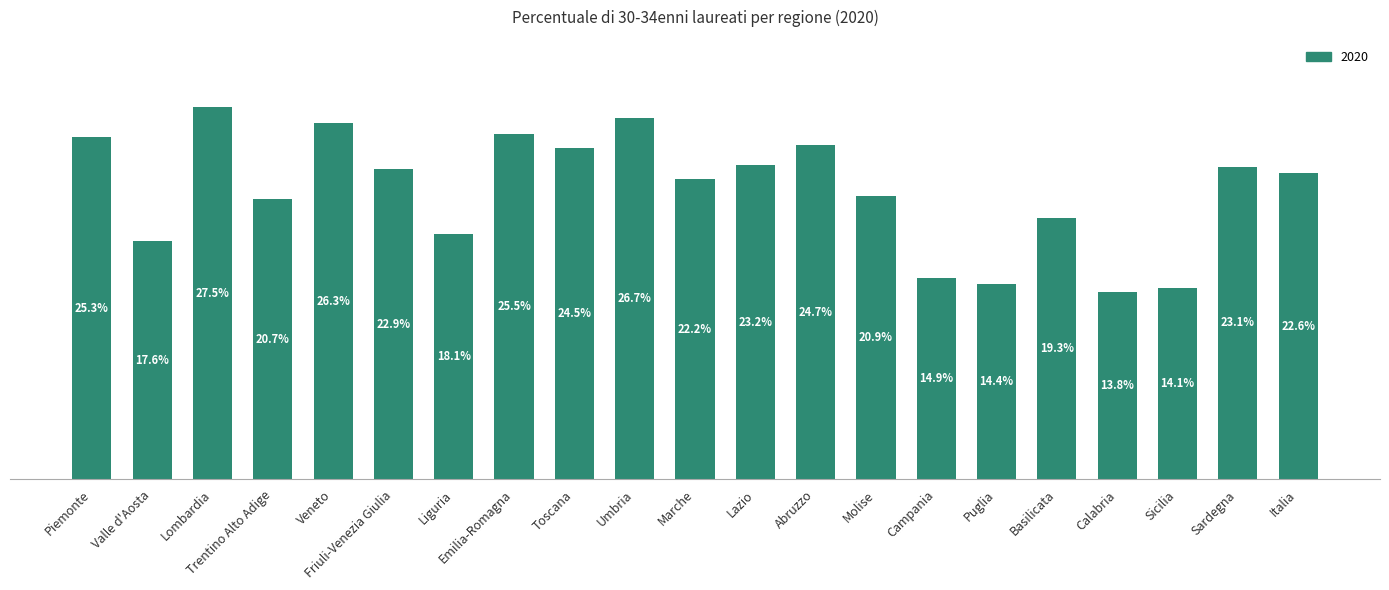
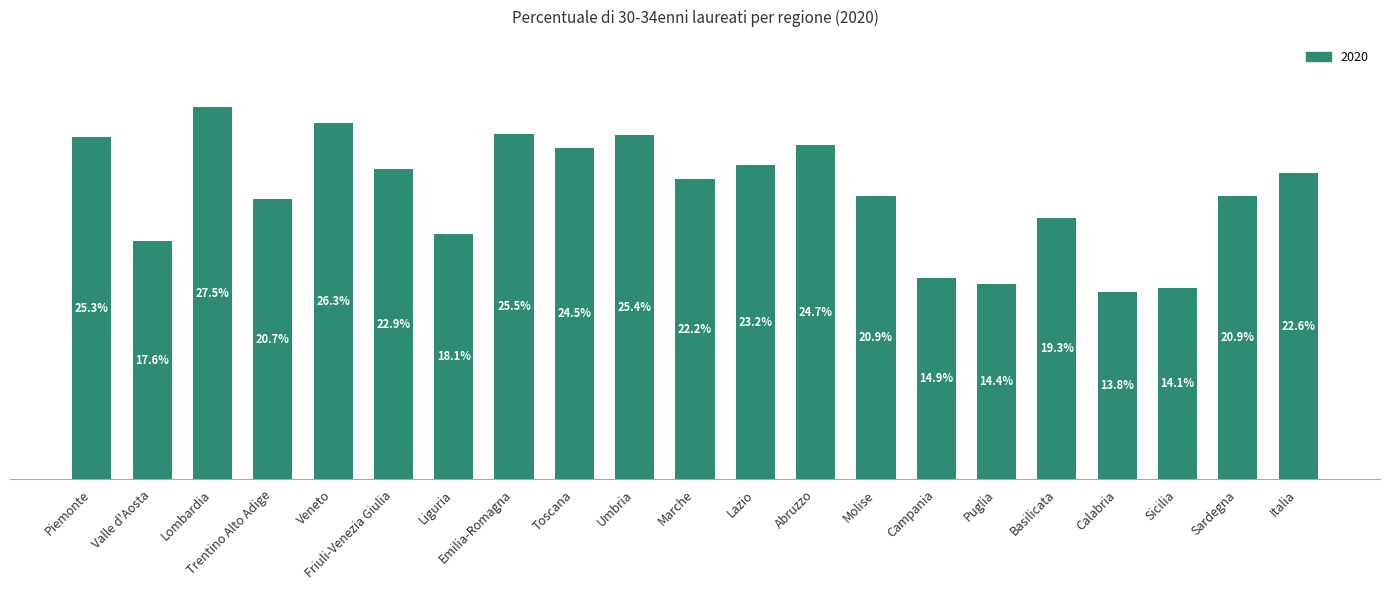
Umbria: 26.7% -> 25.4%
Sardegna: 23.1% -> 20.9%
